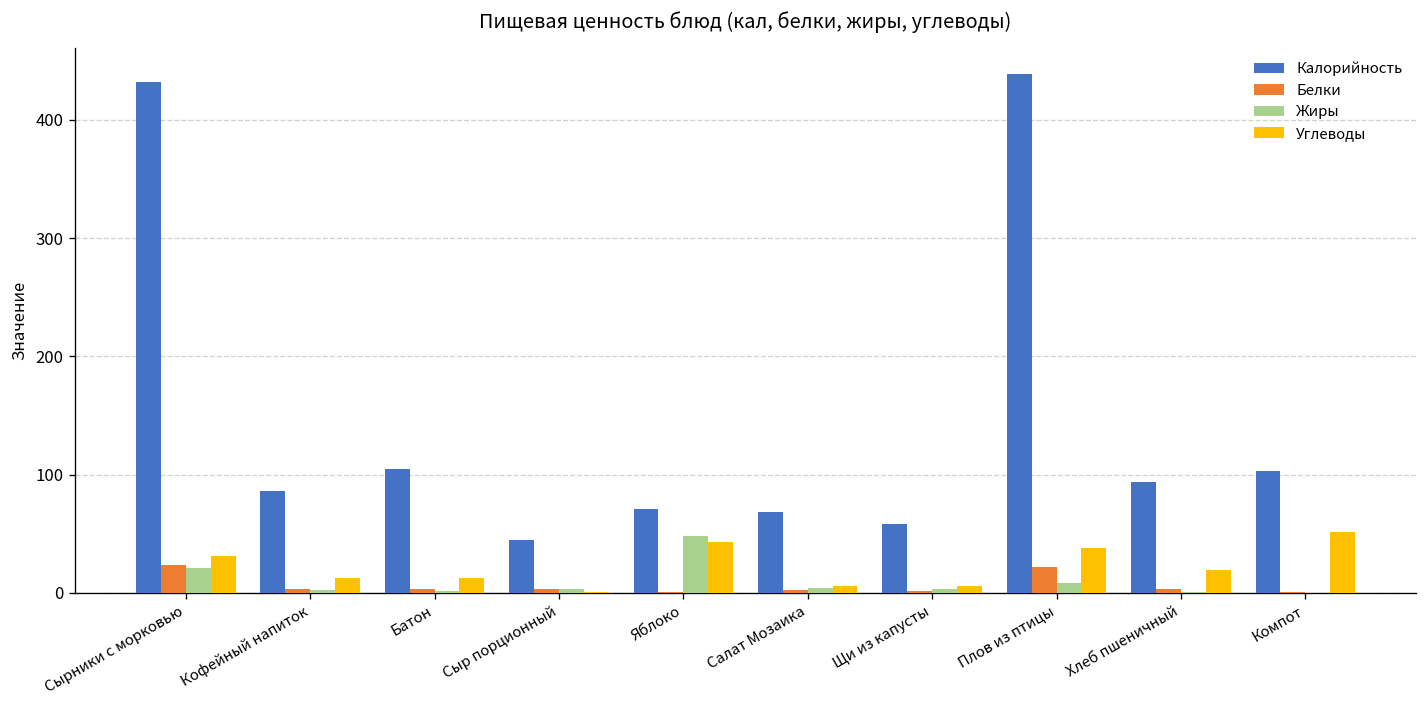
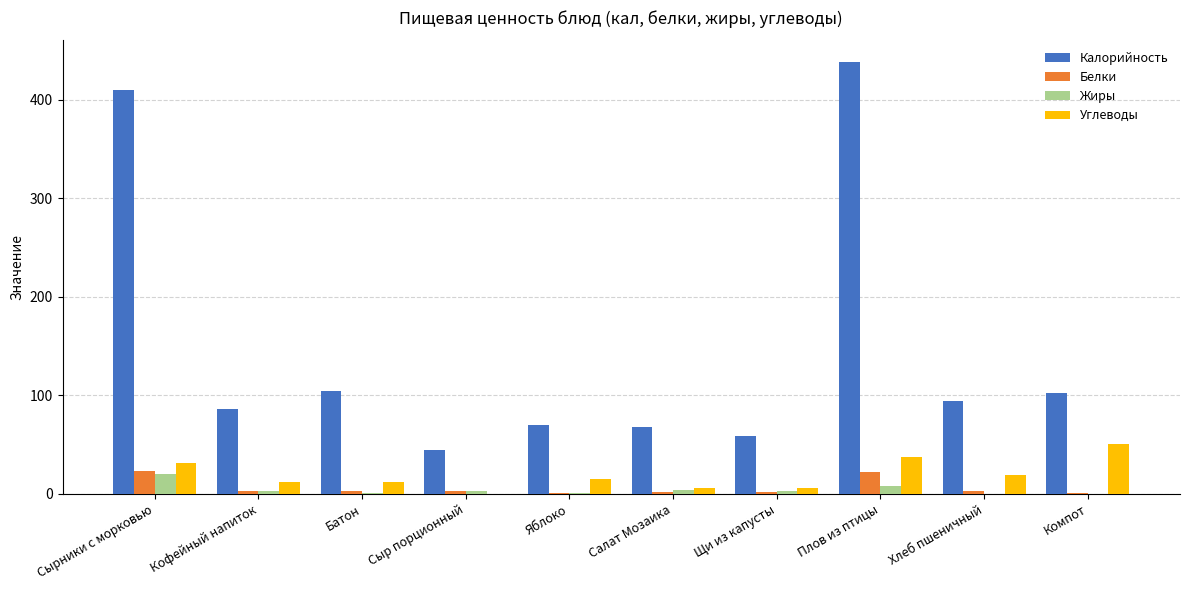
Калорийность, Сырники с морковью: 430 -> 410
Жиры, Яблоко: 50 -> 0
Углеводы, Яблоко: 40 -> 10
